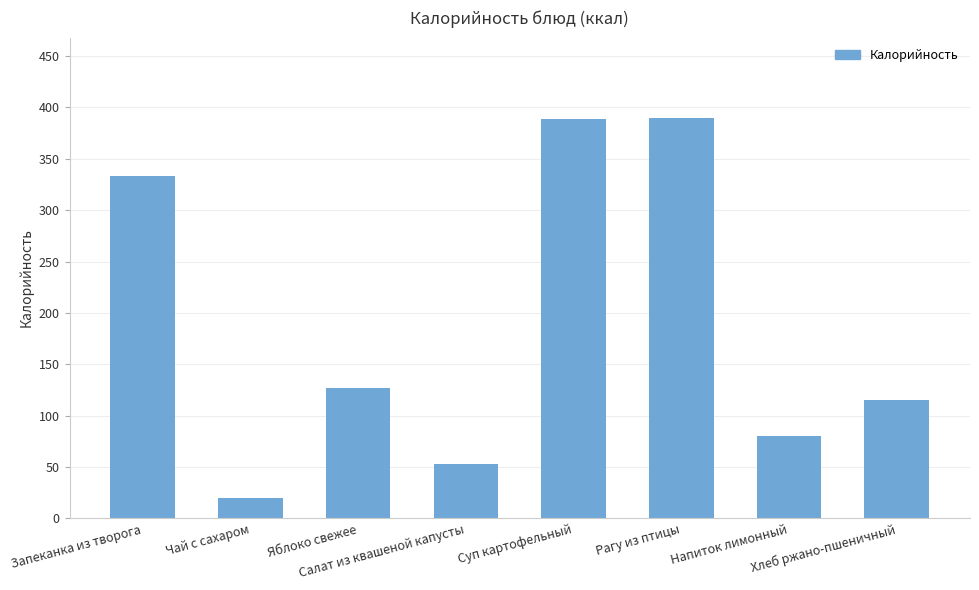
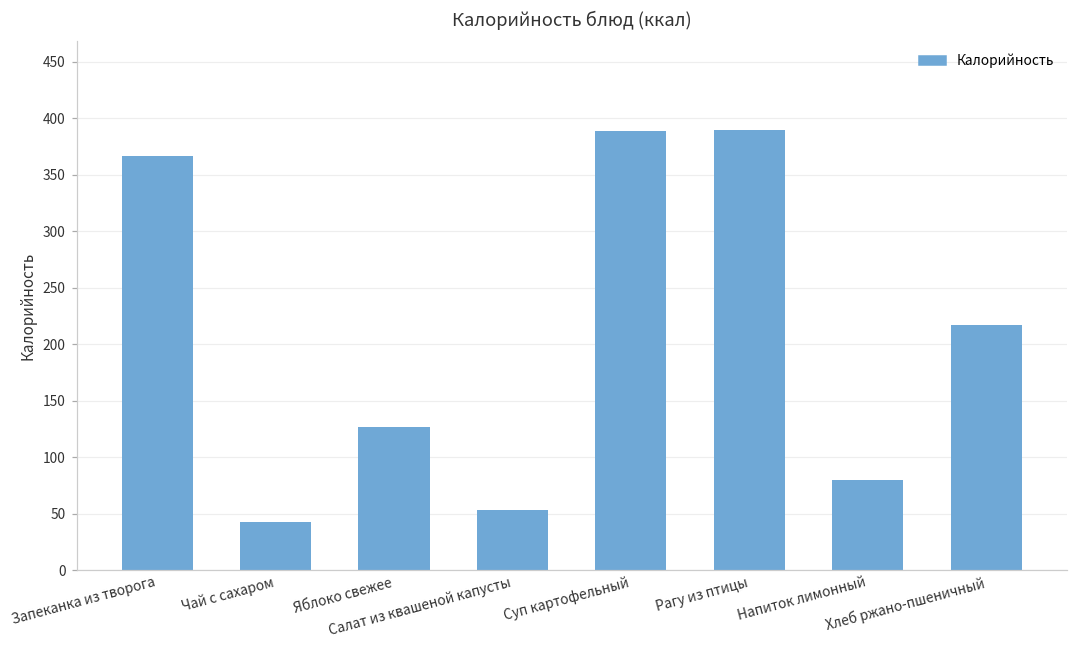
Запеканка из творога: 333 -> 367
Чай с сахаром: 20 -> 43
Хлеб ржано-пшеничный: 115 -> 217
